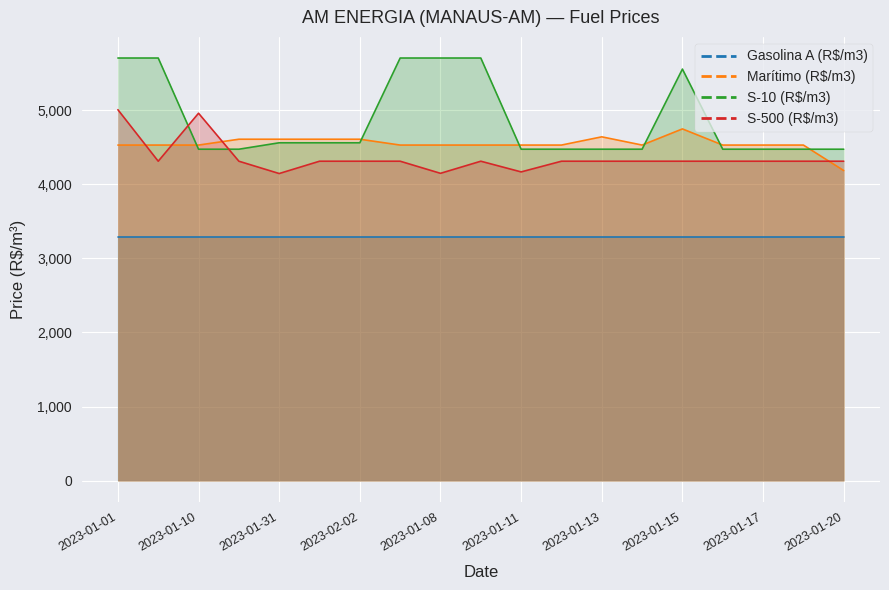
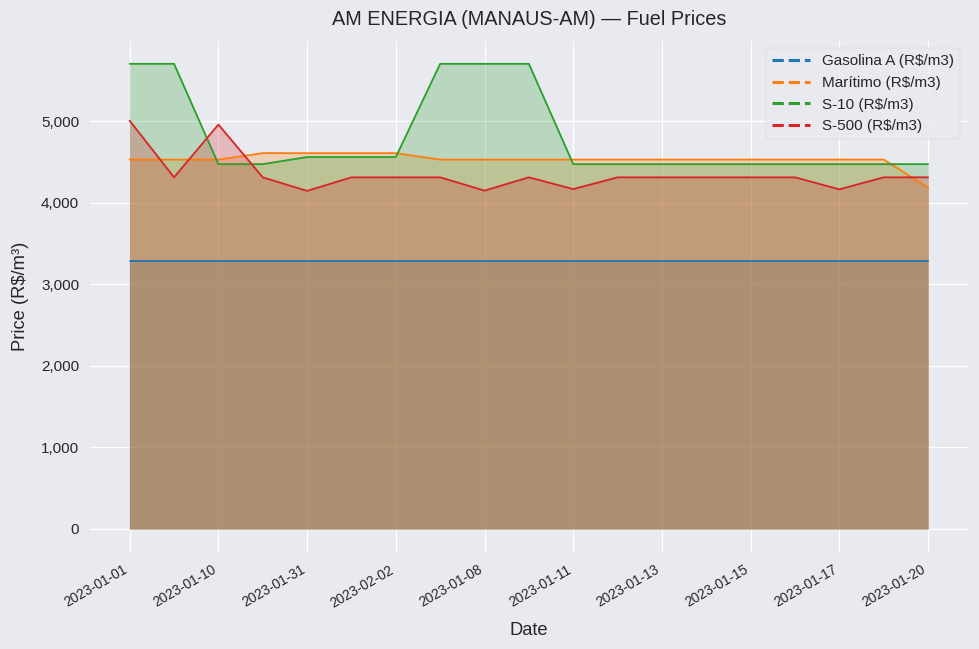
Marítimo (R$/m3), 2023-01-13: 4,600 -> 4,500
Marítimo (R$/m3), 2023-01-15: 4,700 -> 4,500
S-10 (R$/m3), 2023-01-15: 5,600 -> 4,500
S-500 (R$/m3), 2023-01-17: 4,300 -> 4,200
